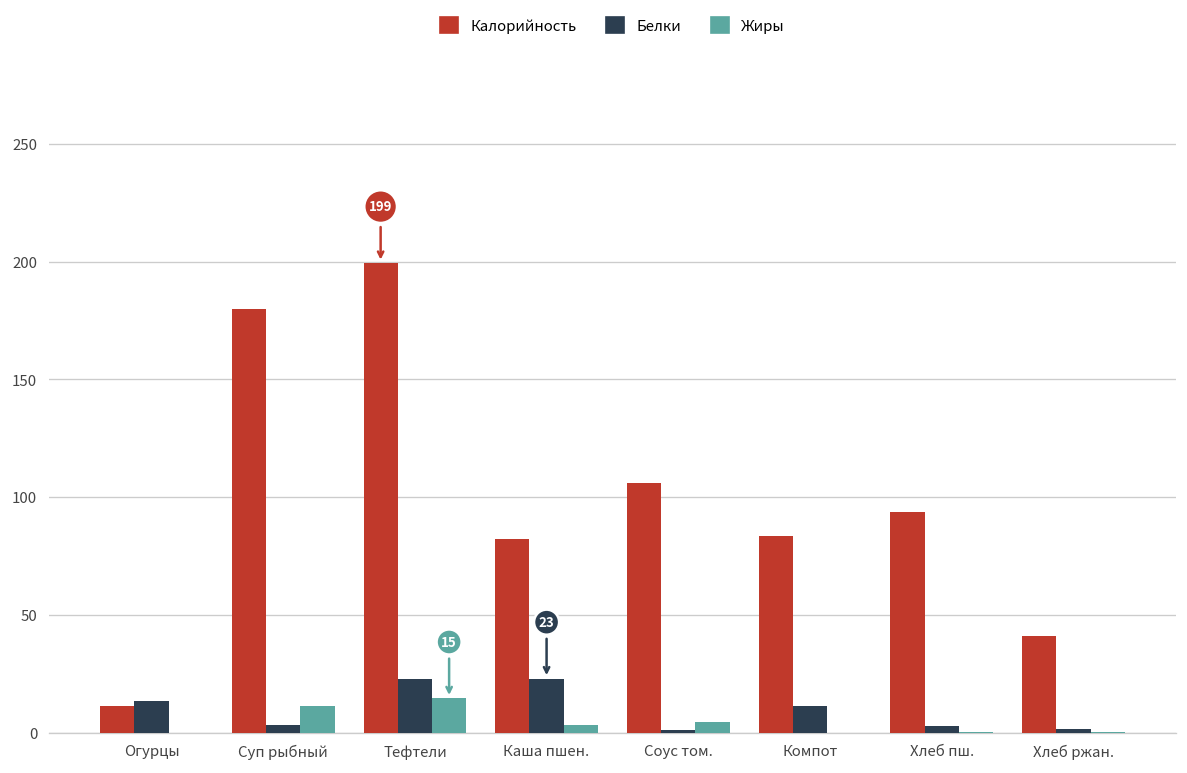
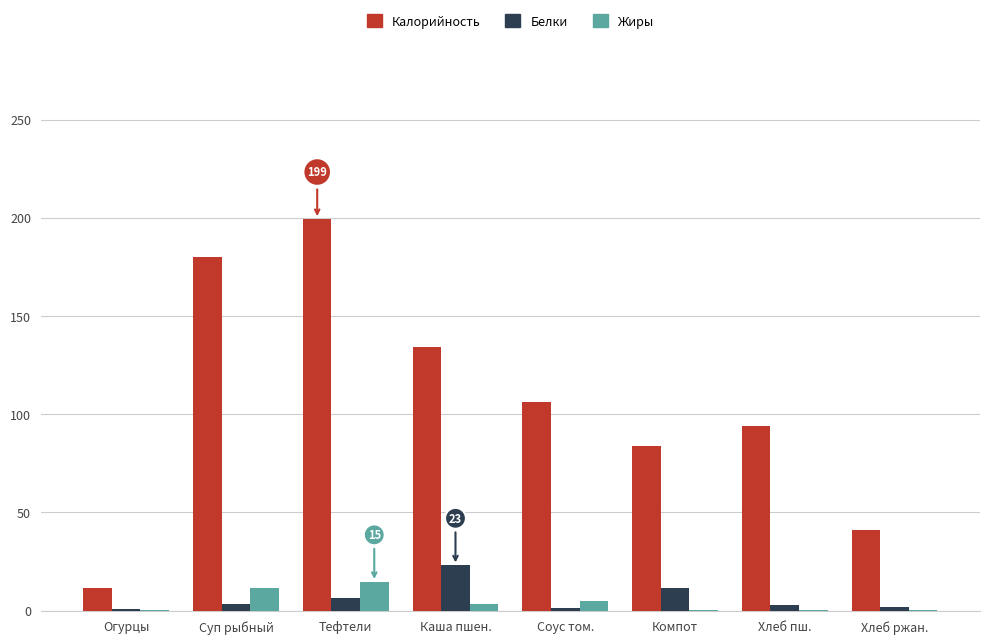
Белки, Огурцы: 14 -> 1
Белки, Тефтели: 23 -> 6
Калорийность, Каша пшен.: 82 -> 134
